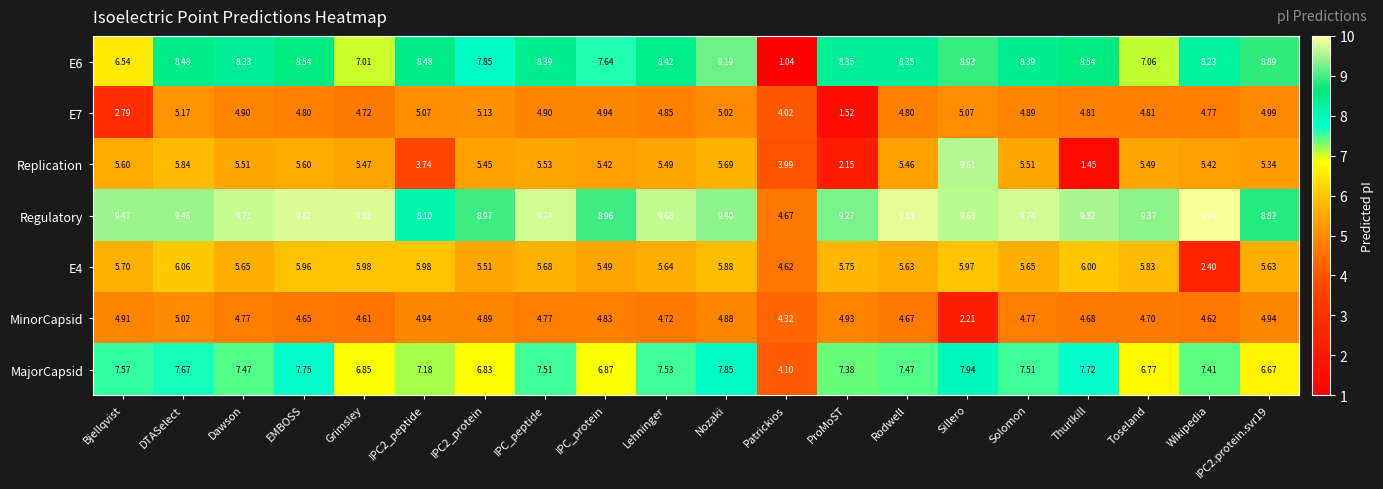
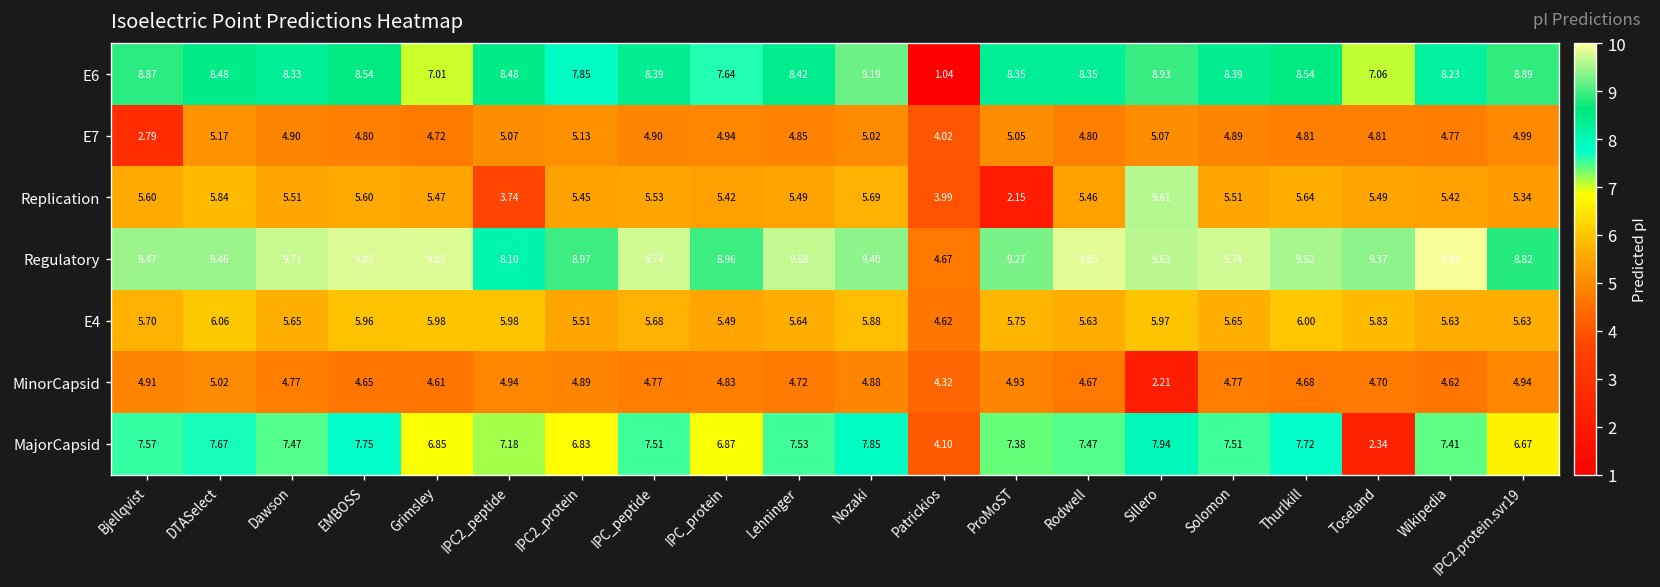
E6, Bjellqvist: 6.54 -> 8.87
E7, ProMoST: 1.52 -> 5.05
Replication, Thurlkill: 1.45 -> 5.64
E4, Wikipedia: 2.40 -> 5.63
MajorCapsid, Toseland: 6.77 -> 2.34
